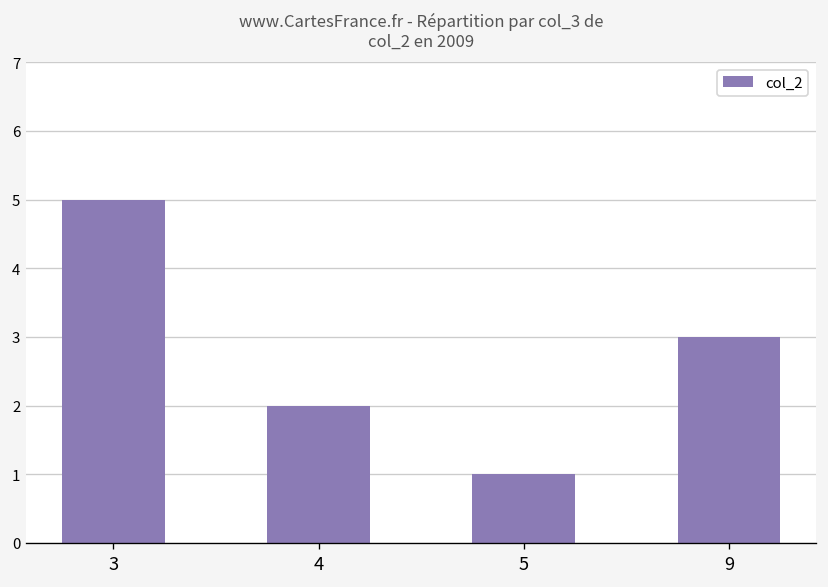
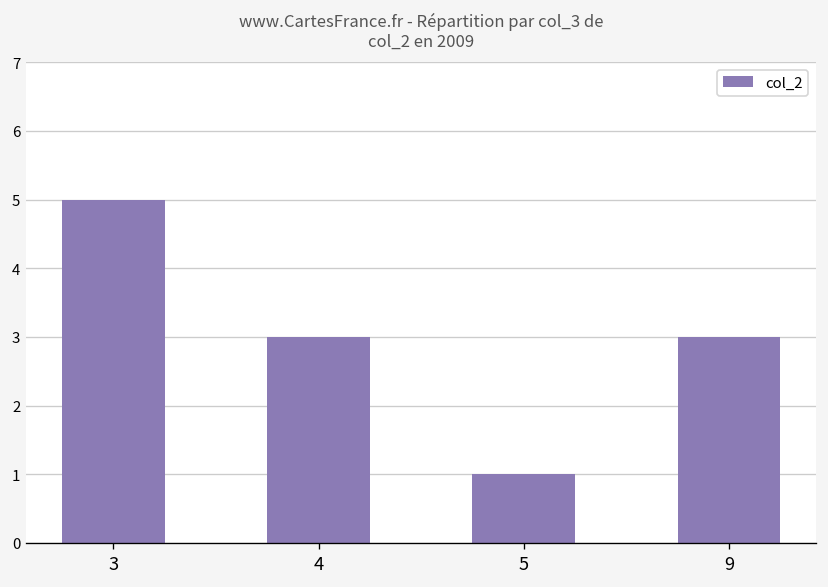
4: 2 -> 3
